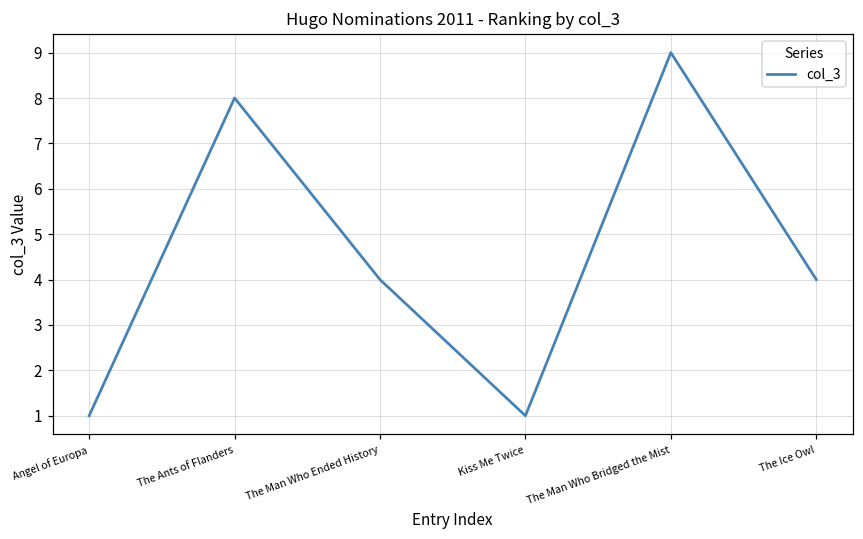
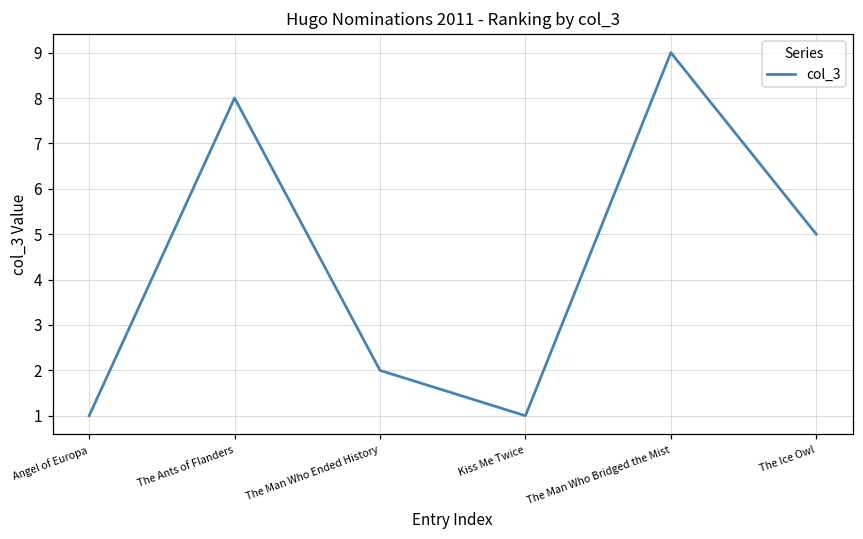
The Man Who Ended History: 4 -> 2
The Ice Owl: 4 -> 5
